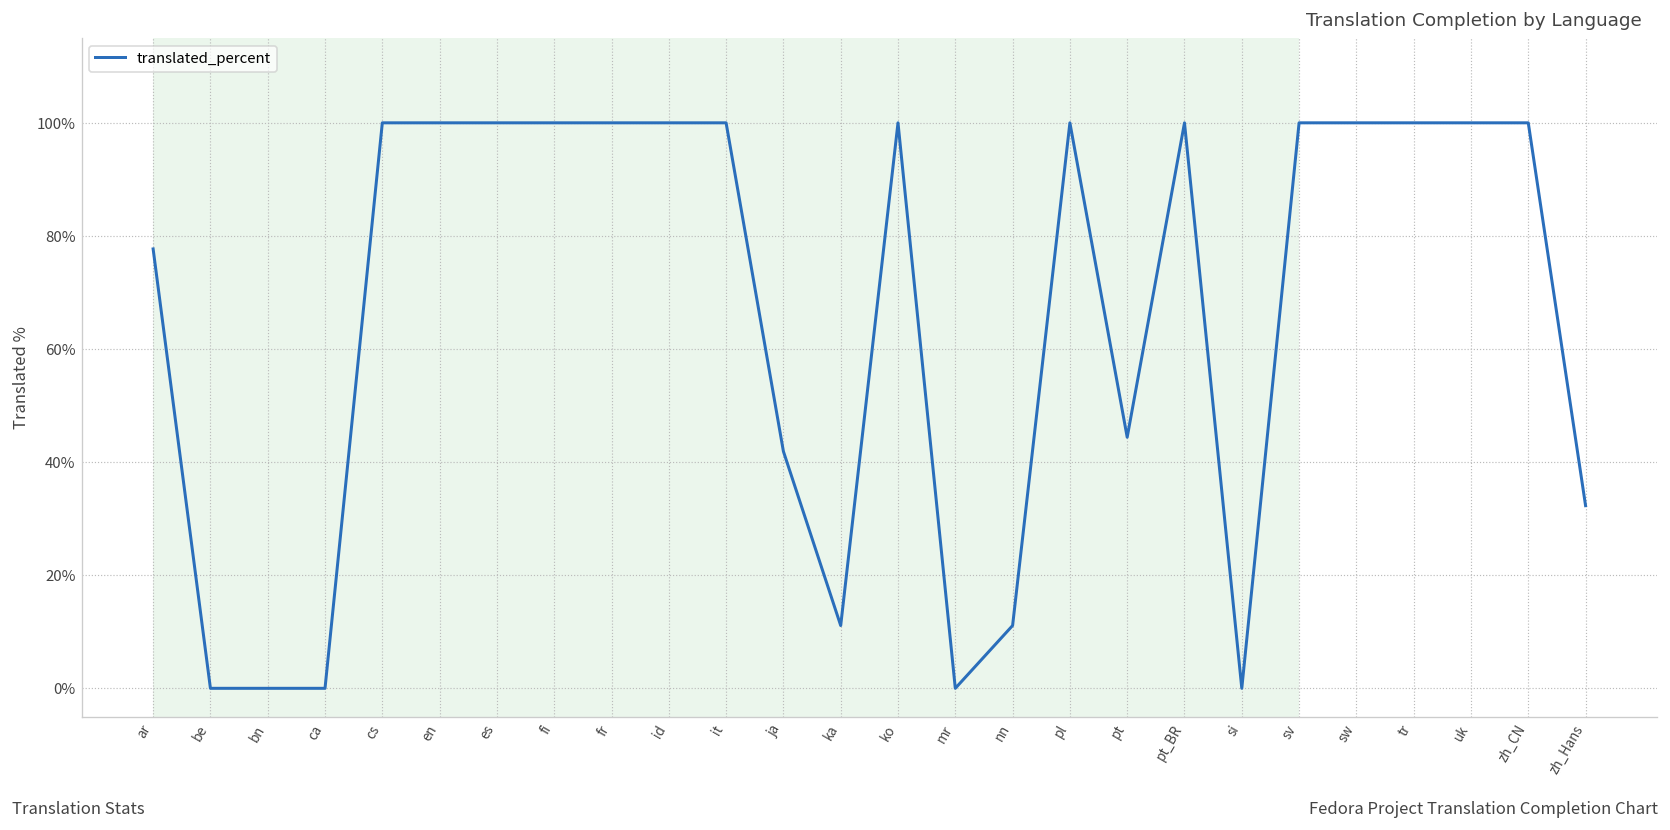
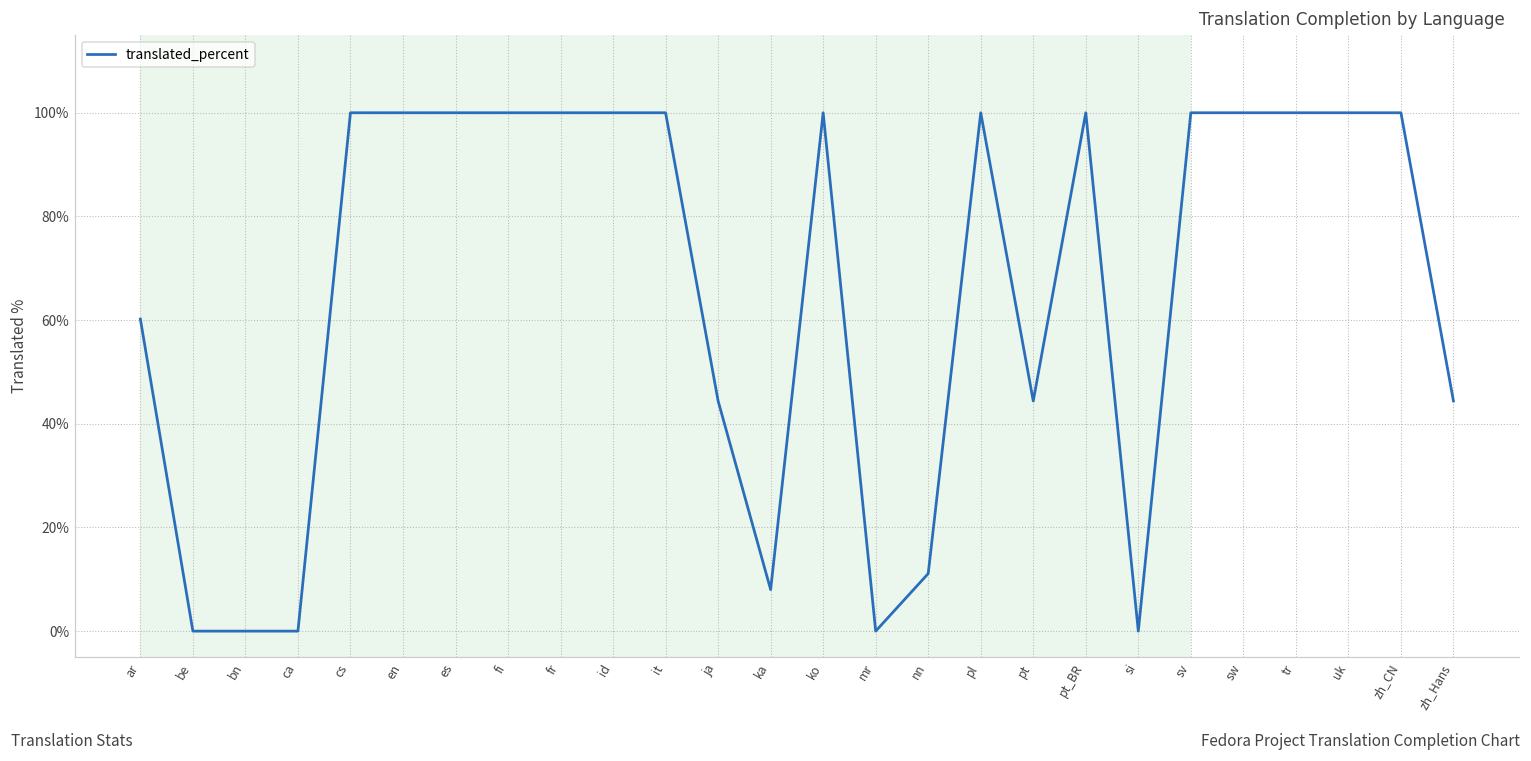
ar: 78% -> 60%
ja: 42% -> 44%
ka: 11% -> 8%
zh_Hans: 32% -> 44%
